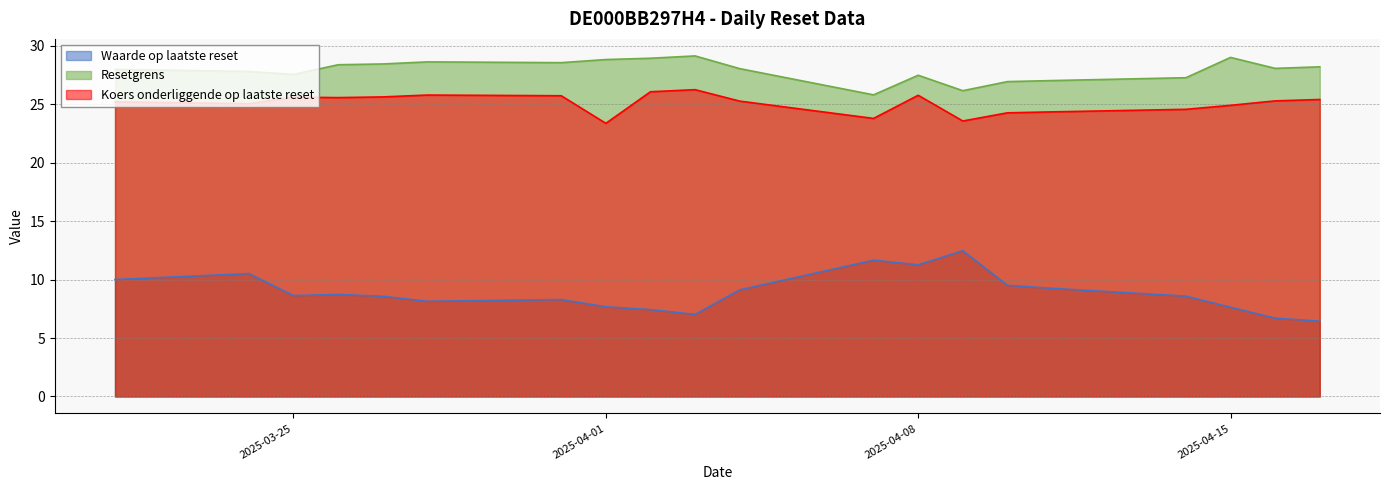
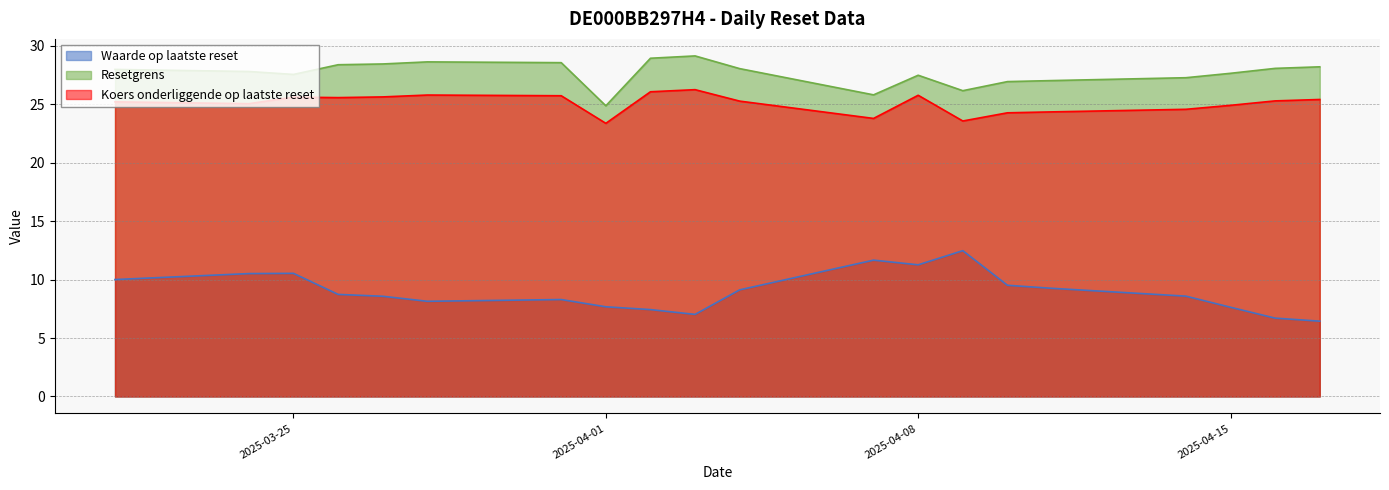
Waarde op laatste reset, 2025-03-25: 8.6 -> 10.5
Resetgrens, 2025-04-01: 28.8 -> 24.9
Resetgrens, 2025-04-15: 29.0 -> 27.6
